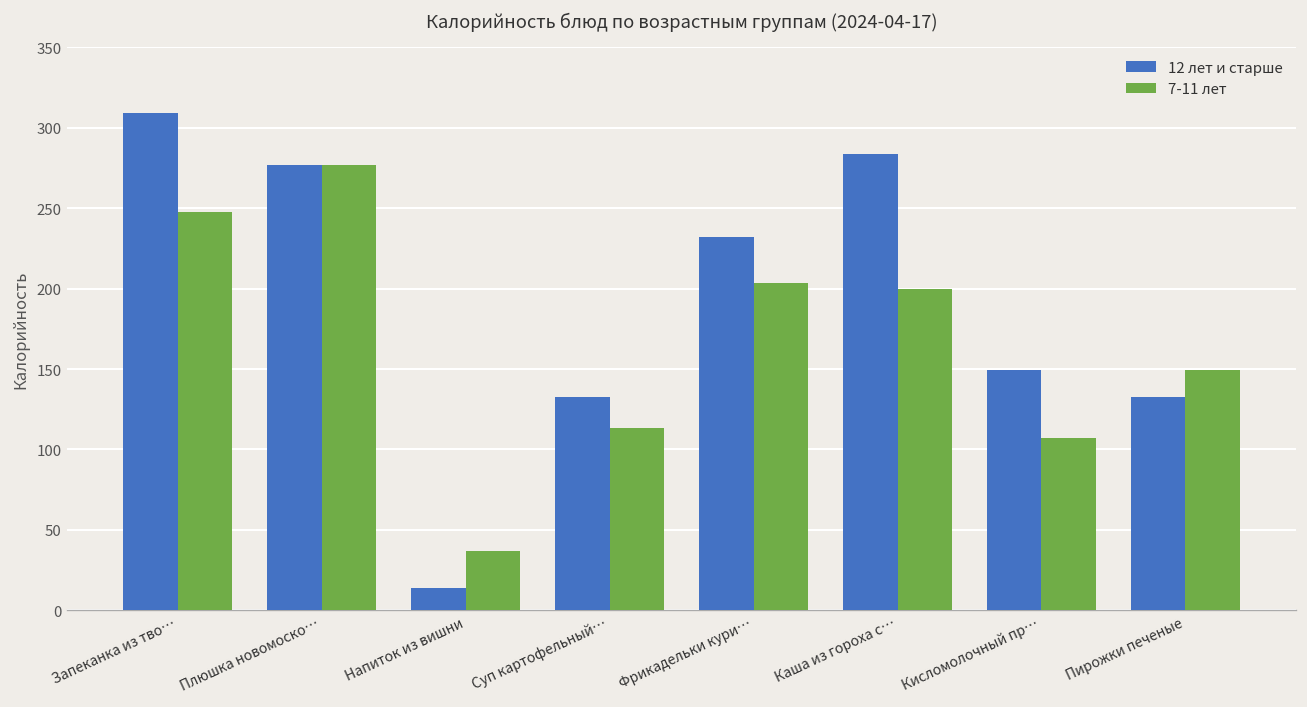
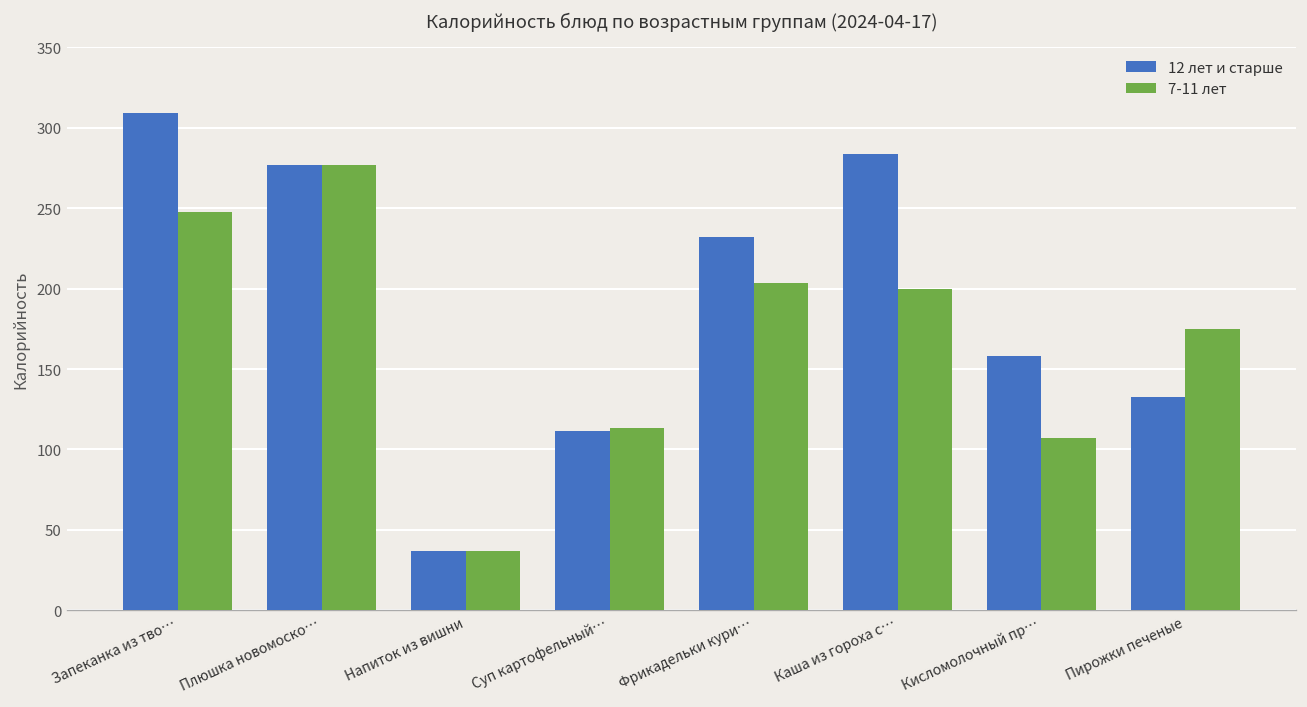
12 лет и старше, Напиток из вишни: 14 -> 37
12 лет и старше, Суп картофельный…: 133 -> 112
12 лет и старше, Кисломолочный пр…: 150 -> 158
7-11 лет, Пирожки печеные: 149 -> 175
